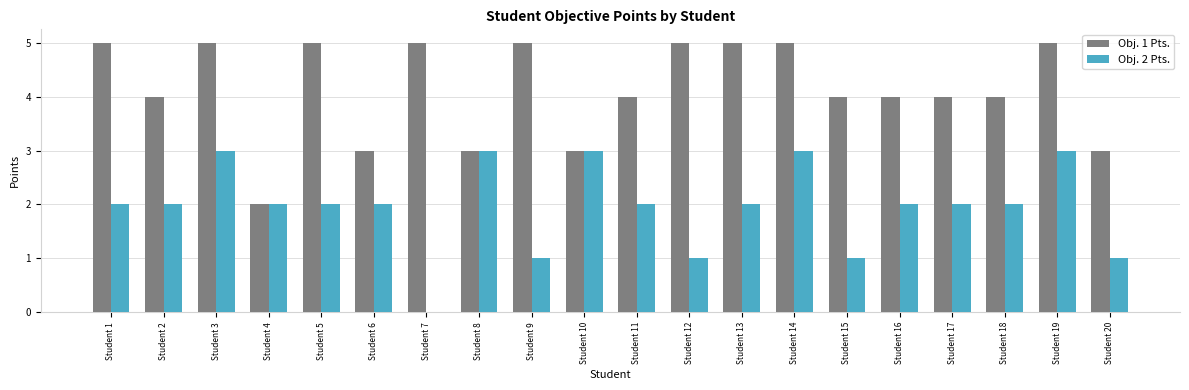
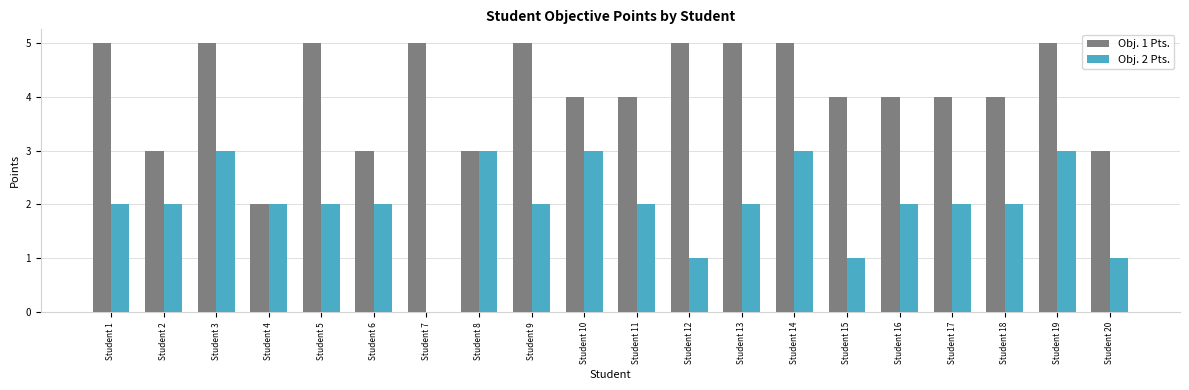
Obj. 1 Pts., Student 2: 4 -> 3
Obj. 2 Pts., Student 9: 1 -> 2
Obj. 1 Pts., Student 10: 3 -> 4
